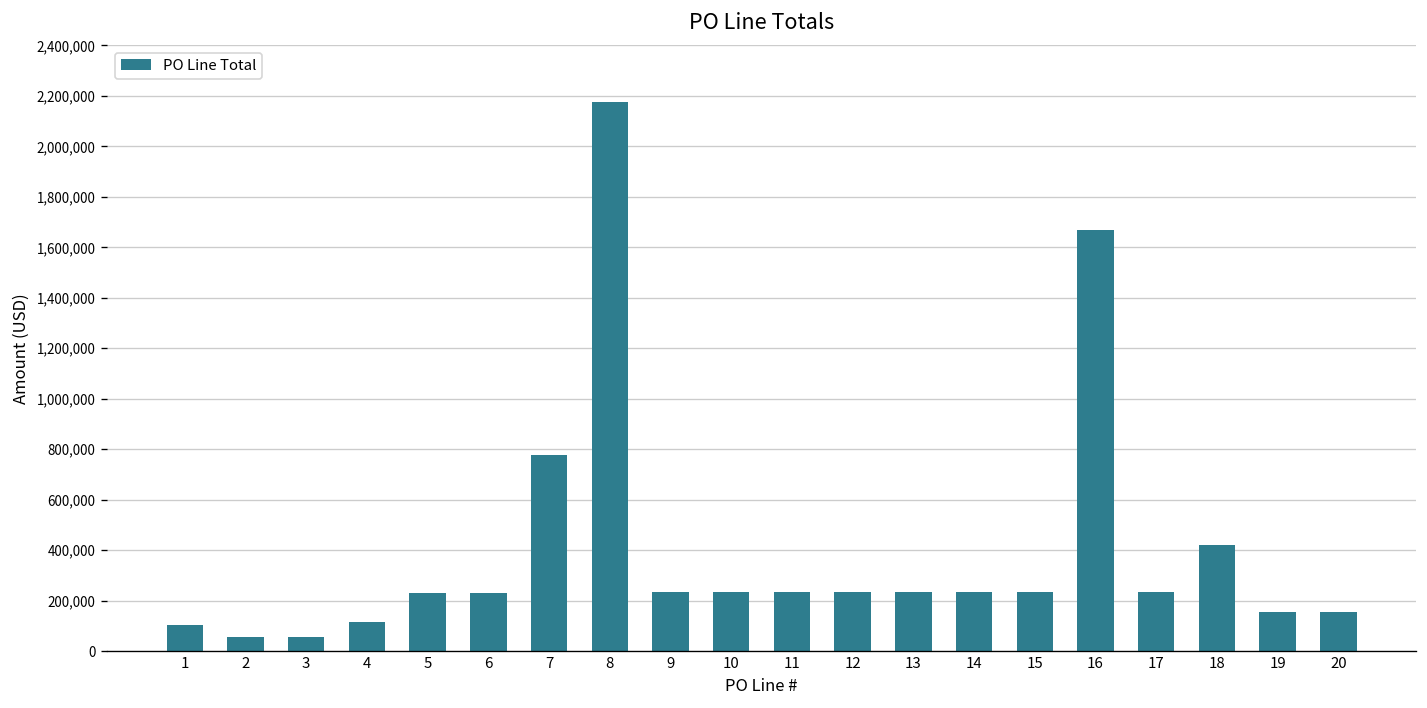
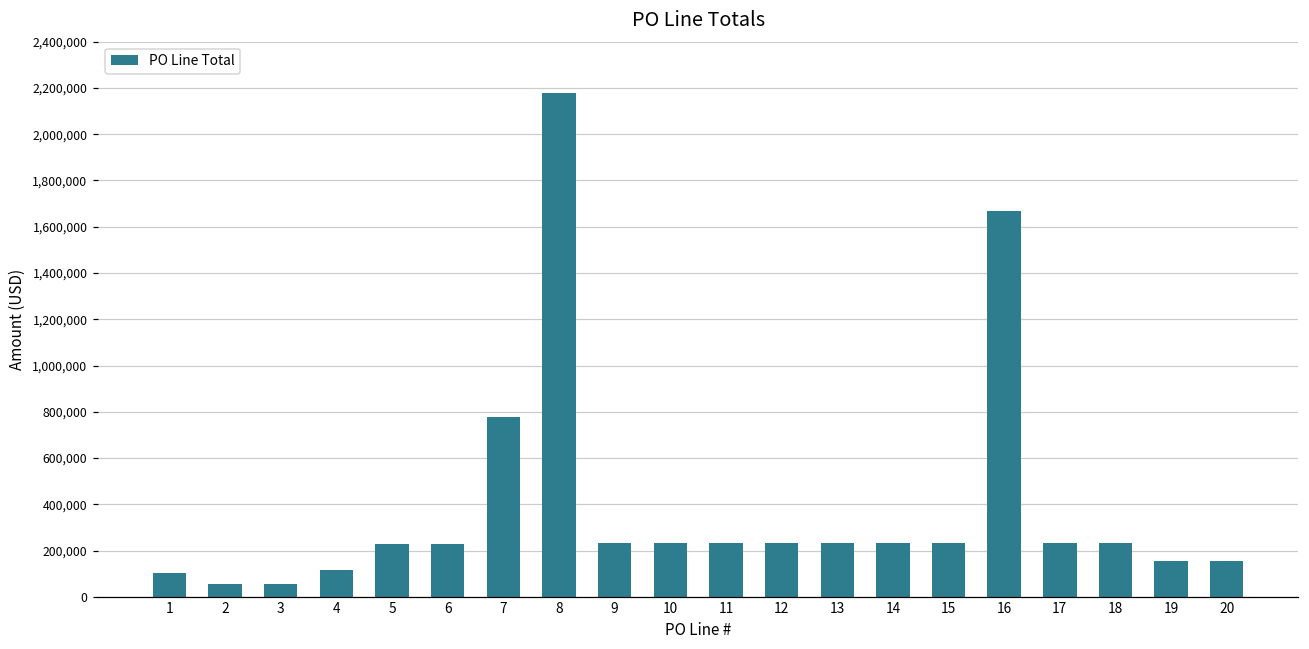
18: 420,000 -> 230,000
